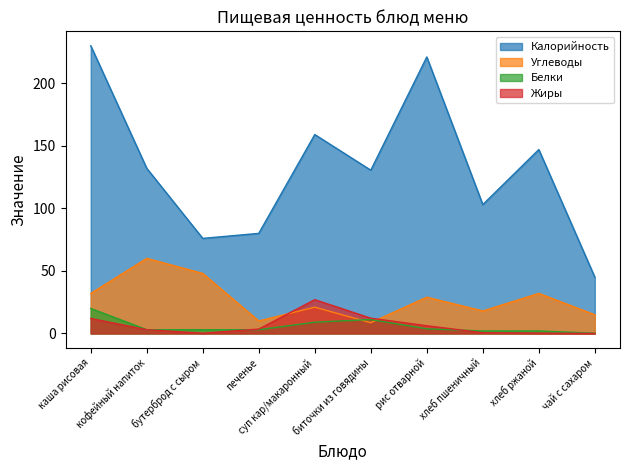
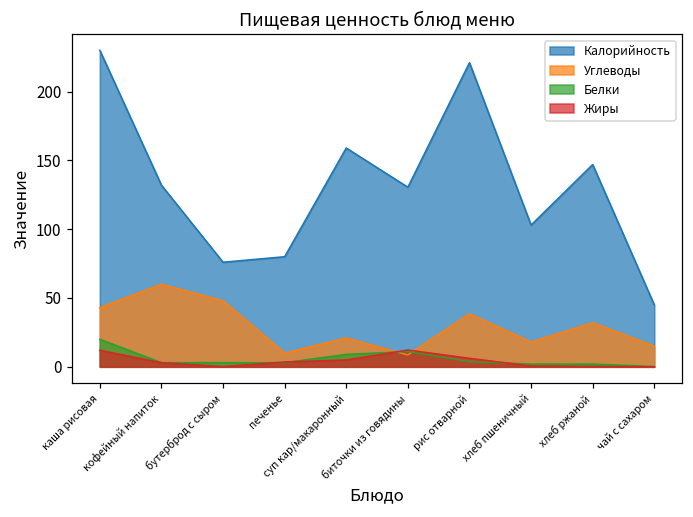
Углеводы, каша рисовая: 32 -> 43
Жиры, суп кар/макаронный: 27 -> 5
Углеводы, рис отварной: 29 -> 39
